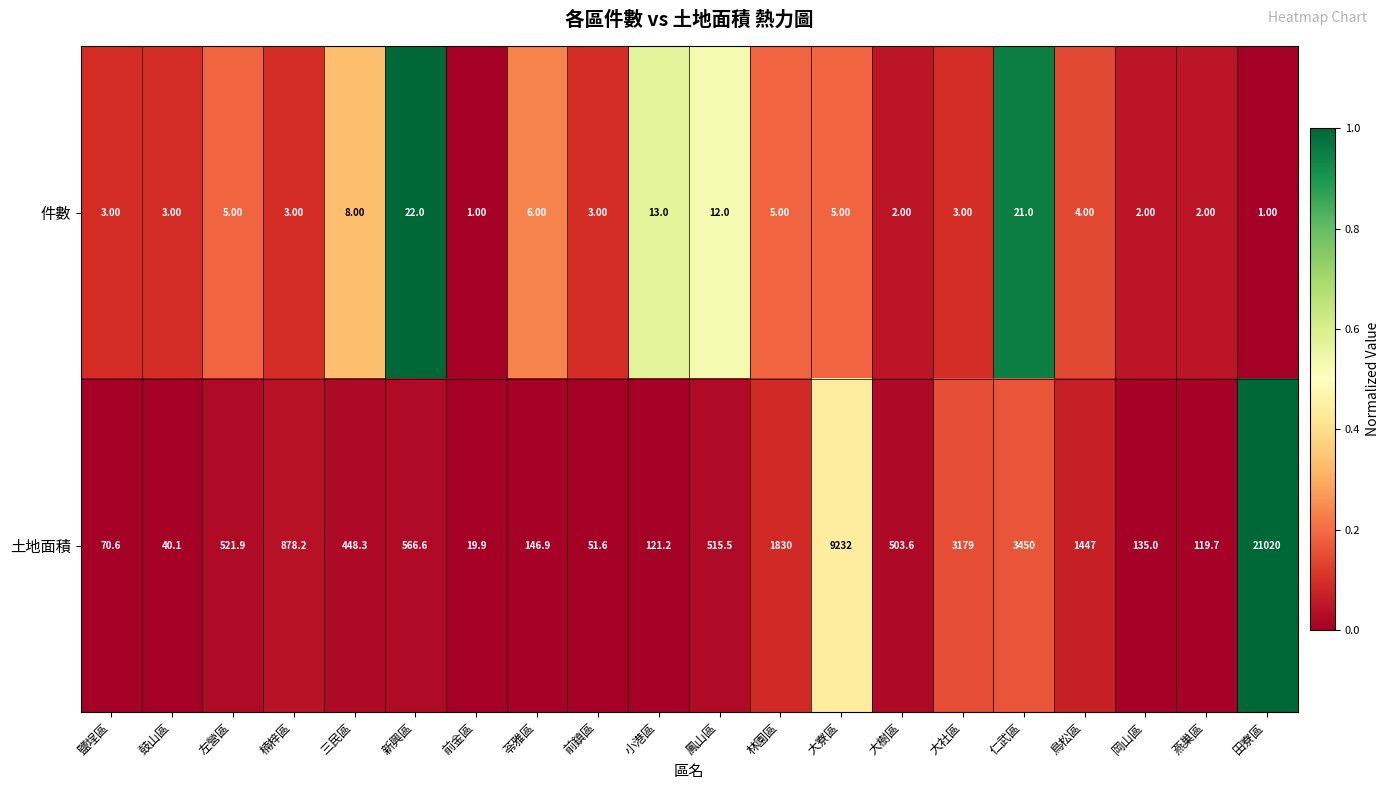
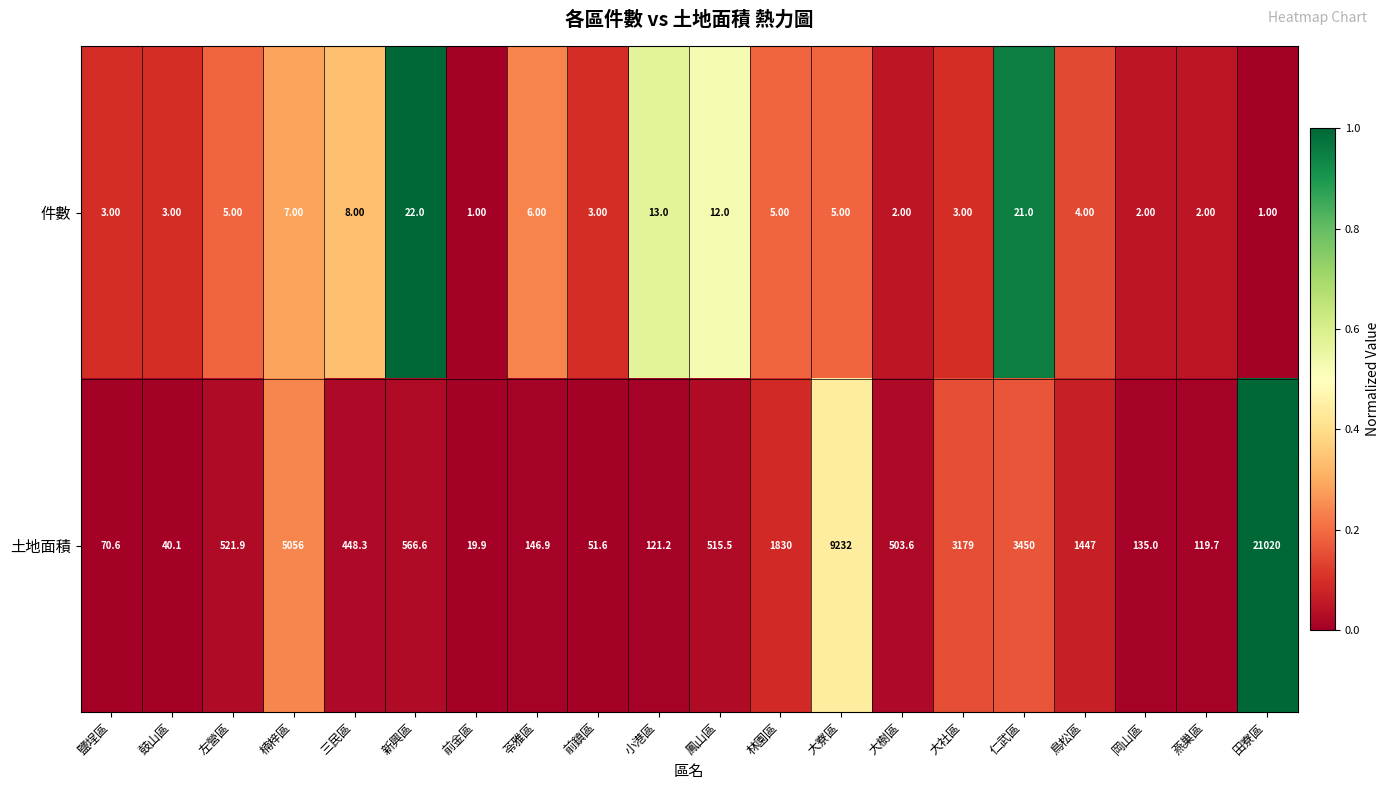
件數, 楠梓區: 3.00 -> 7.00
土地面積, 楠梓區: 878.2 -> 5056
